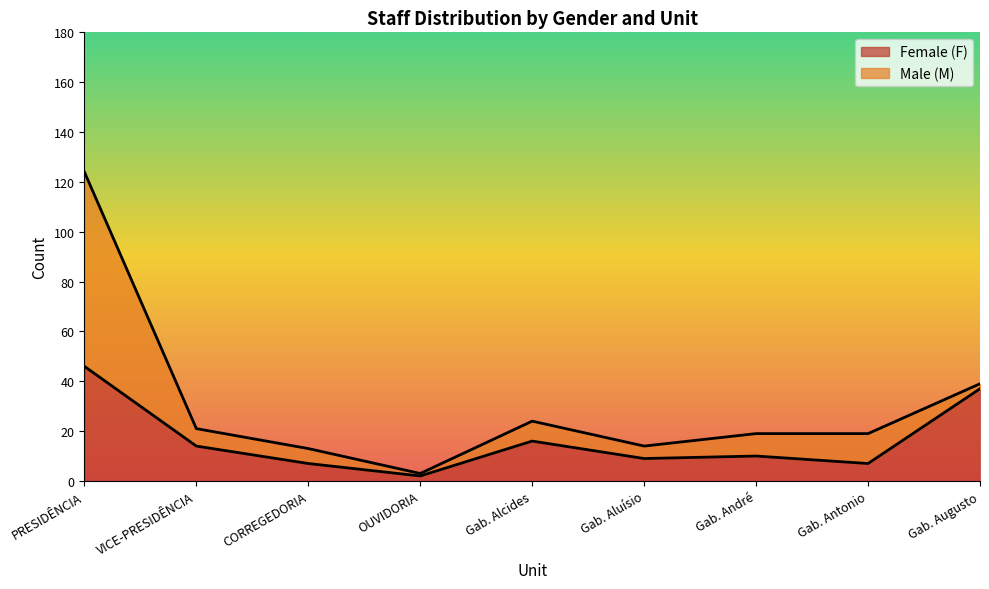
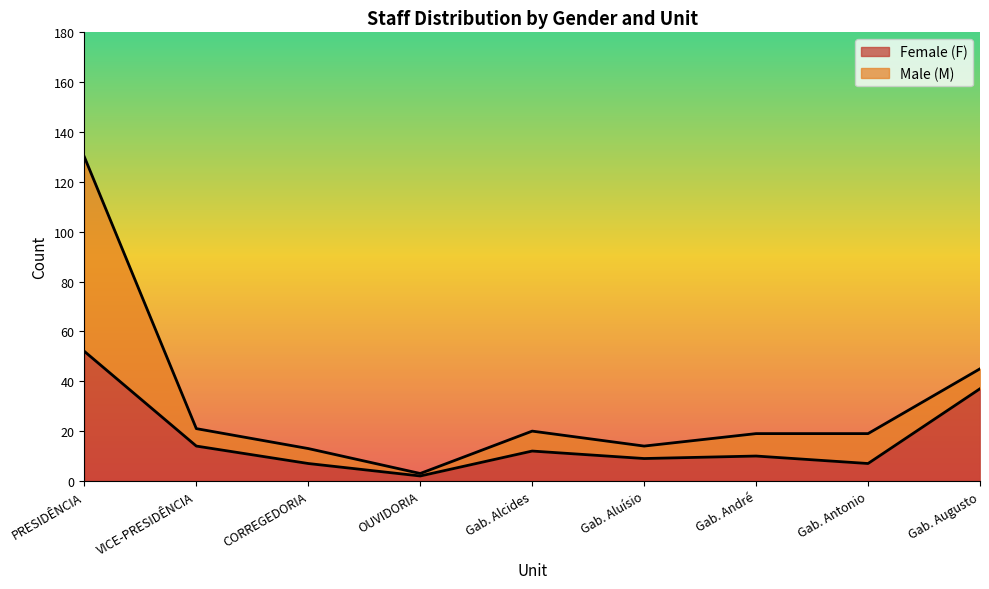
Female (F), PRESIDÊNCIA: 46 -> 52
Female (F), Gab. Alcides: 16 -> 12
Male (M), Gab. Augusto: 2 -> 8
